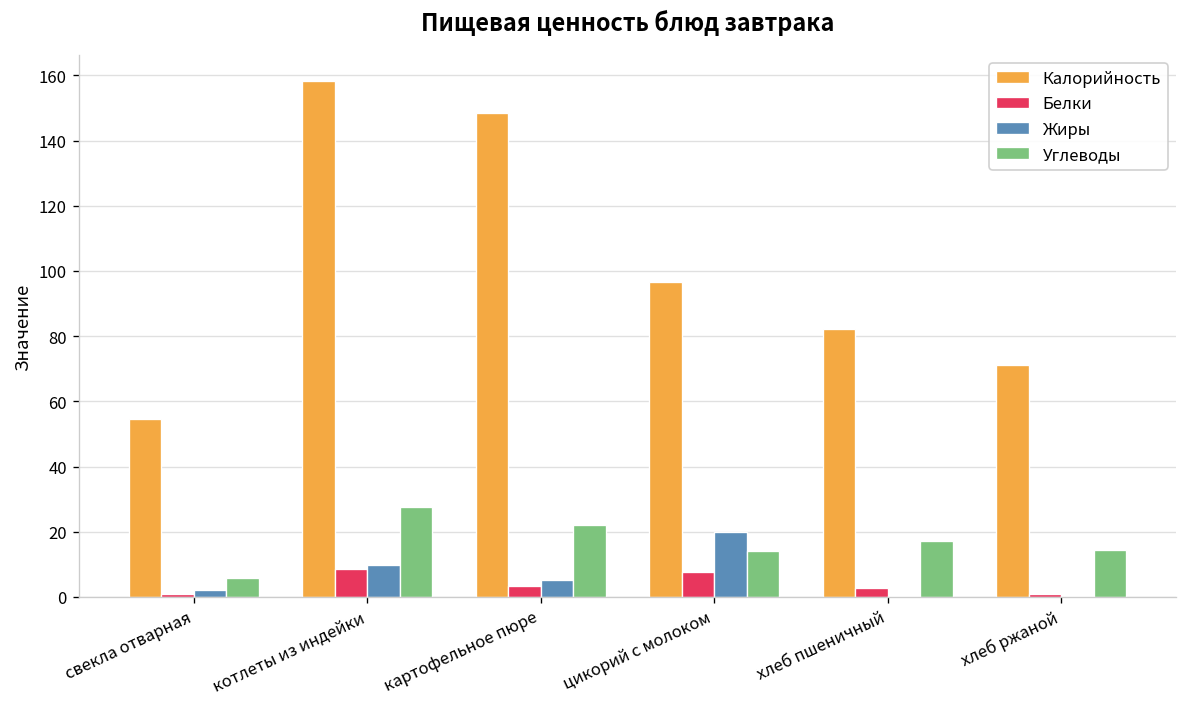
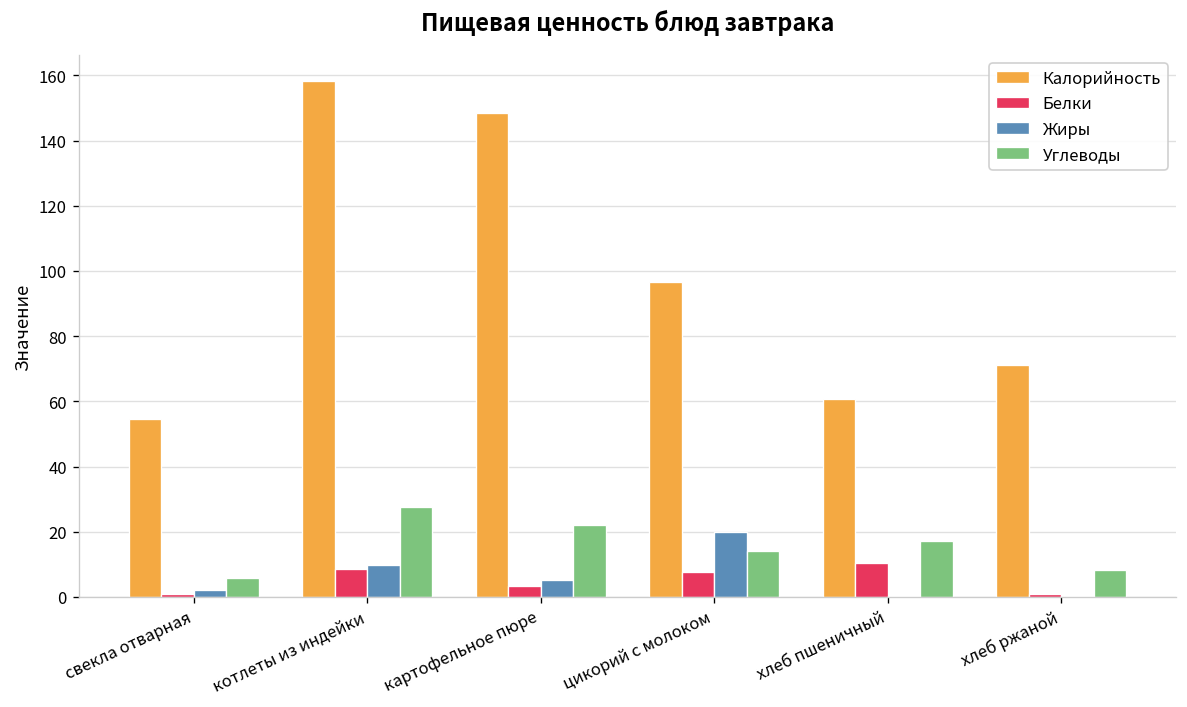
Калорийность, хлеб пшеничный: 82 -> 61
Белки, хлеб пшеничный: 3 -> 10
Углеводы, хлеб ржаной: 14 -> 8
